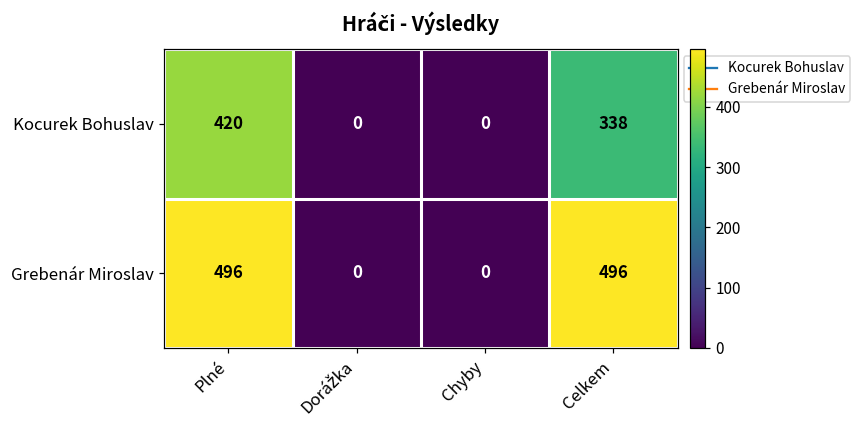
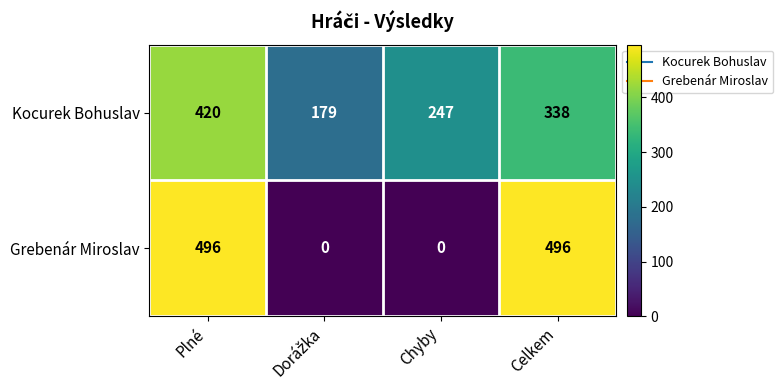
Kocurek Bohuslav, Dorážka: 0 -> 179
Kocurek Bohuslav, Chyby: 0 -> 247
